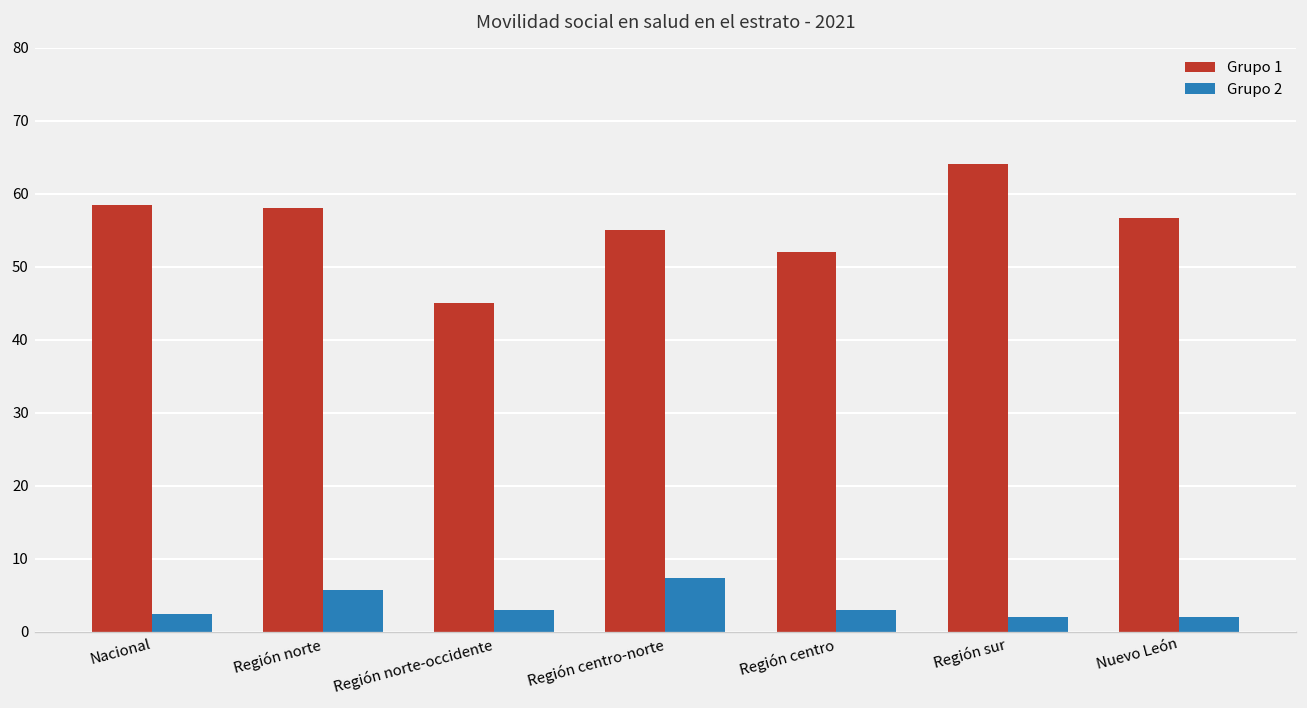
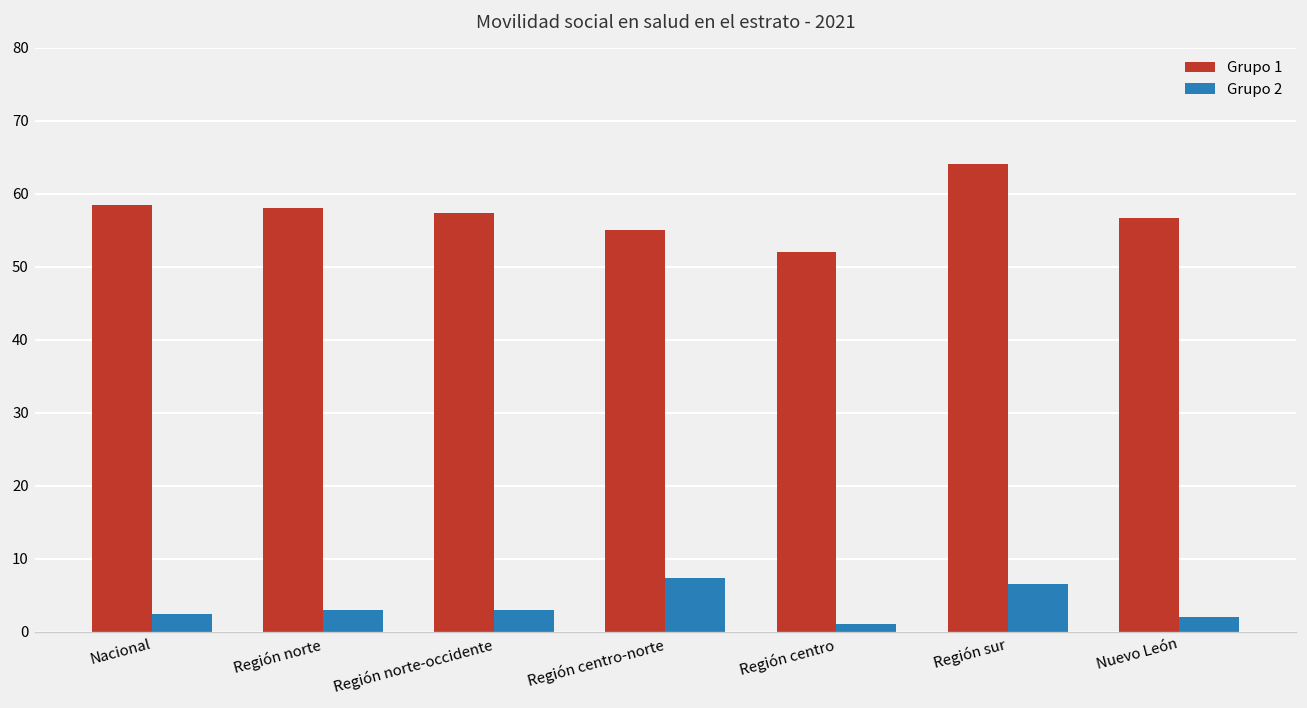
Grupo 2, Región norte: 6 -> 3
Grupo 1, Región norte-occidente: 45 -> 57
Grupo 2, Región centro: 3 -> 1
Grupo 2, Región sur: 2 -> 7
